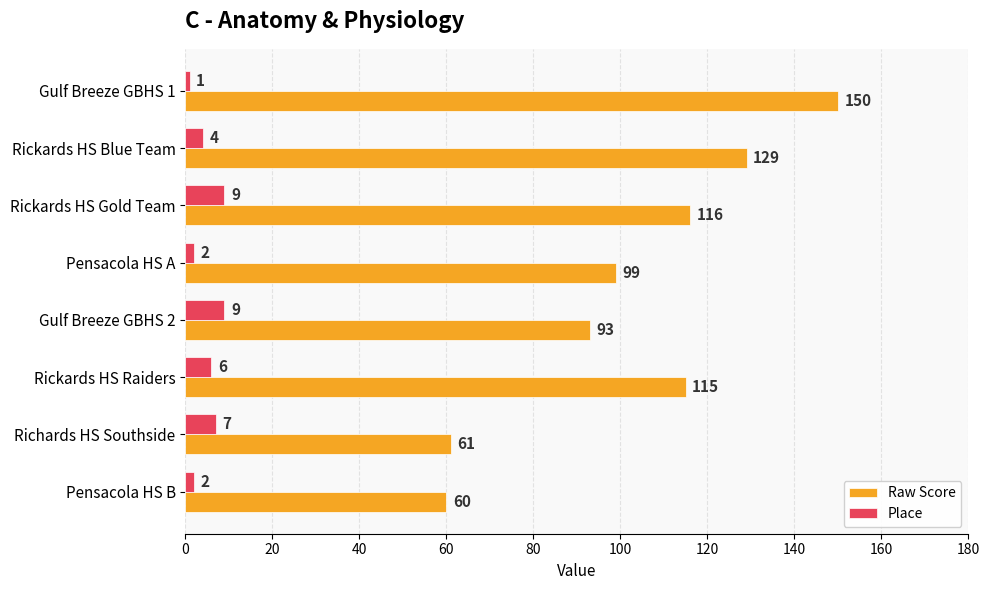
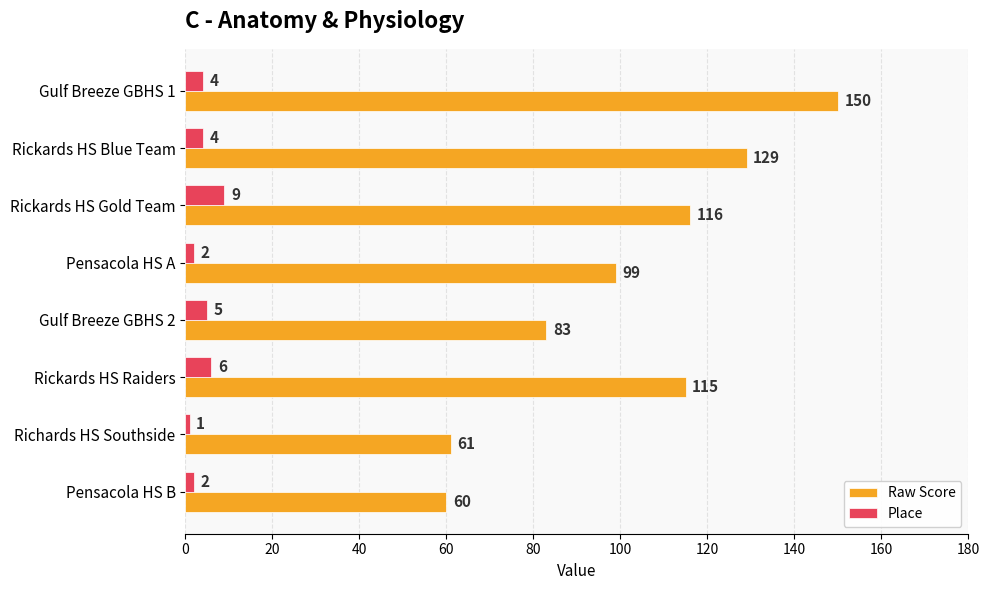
Place, Gulf Breeze GBHS 1: 1 -> 4
Place, Gulf Breeze GBHS 2: 9 -> 5
Raw Score, Gulf Breeze GBHS 2: 93 -> 83
Place, Richards HS Southside: 7 -> 1
